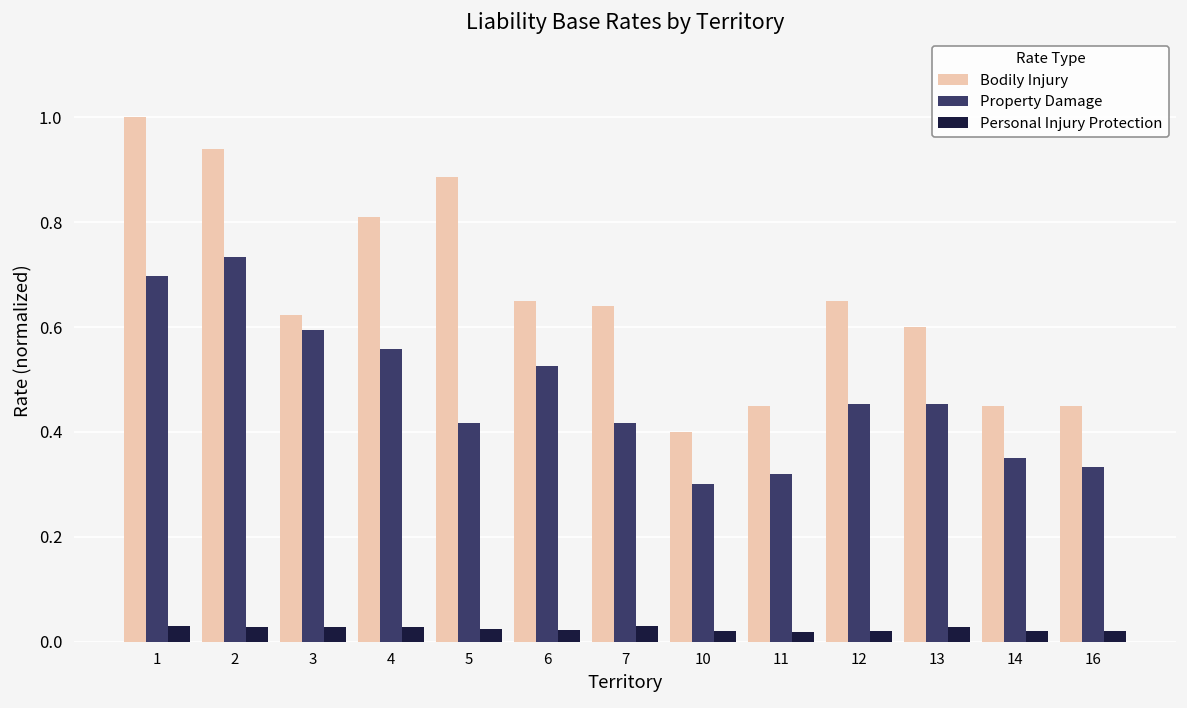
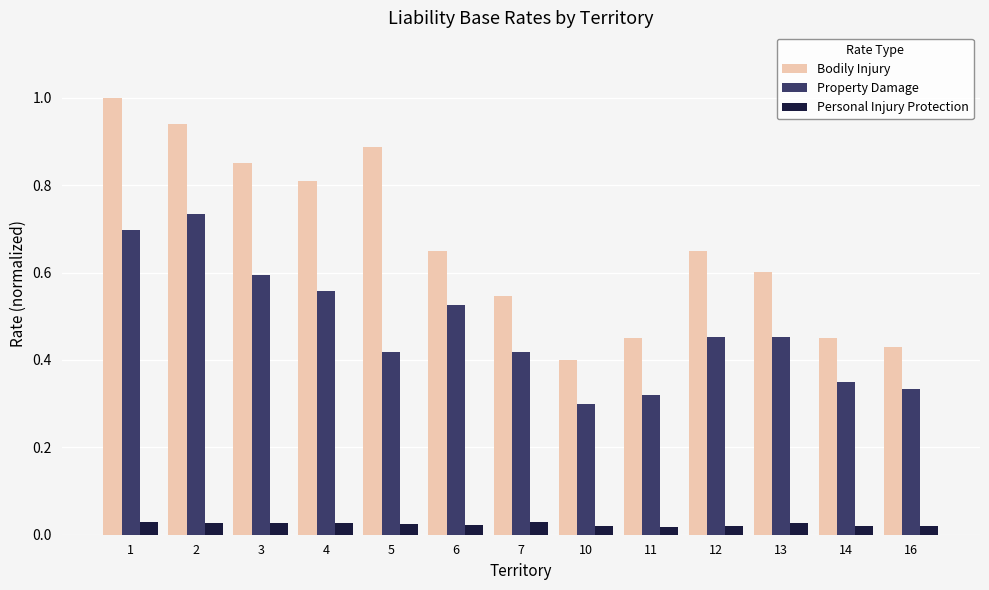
Bodily Injury, 3: 0.62 -> 0.85
Bodily Injury, 7: 0.64 -> 0.55
Bodily Injury, 16: 0.45 -> 0.43
